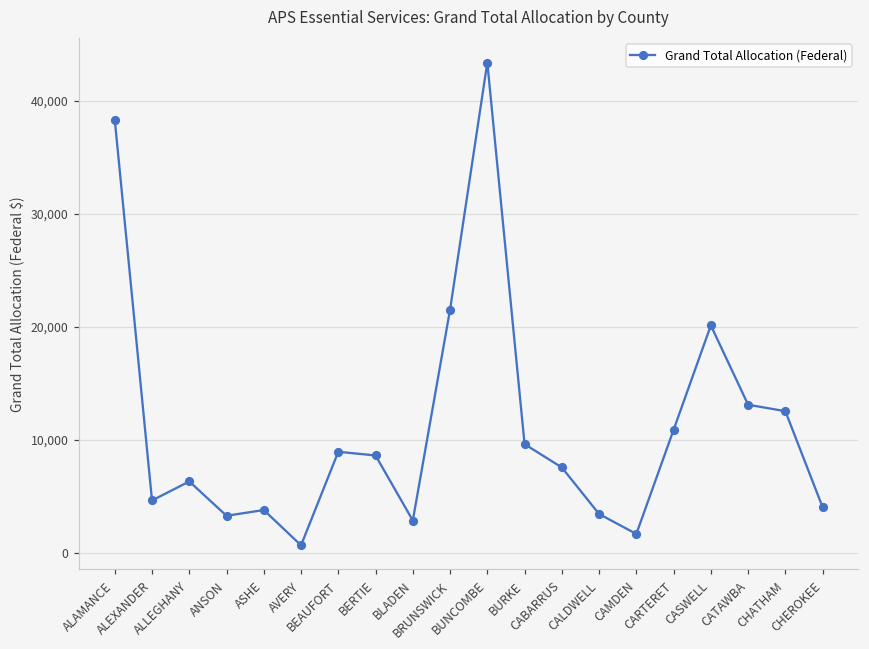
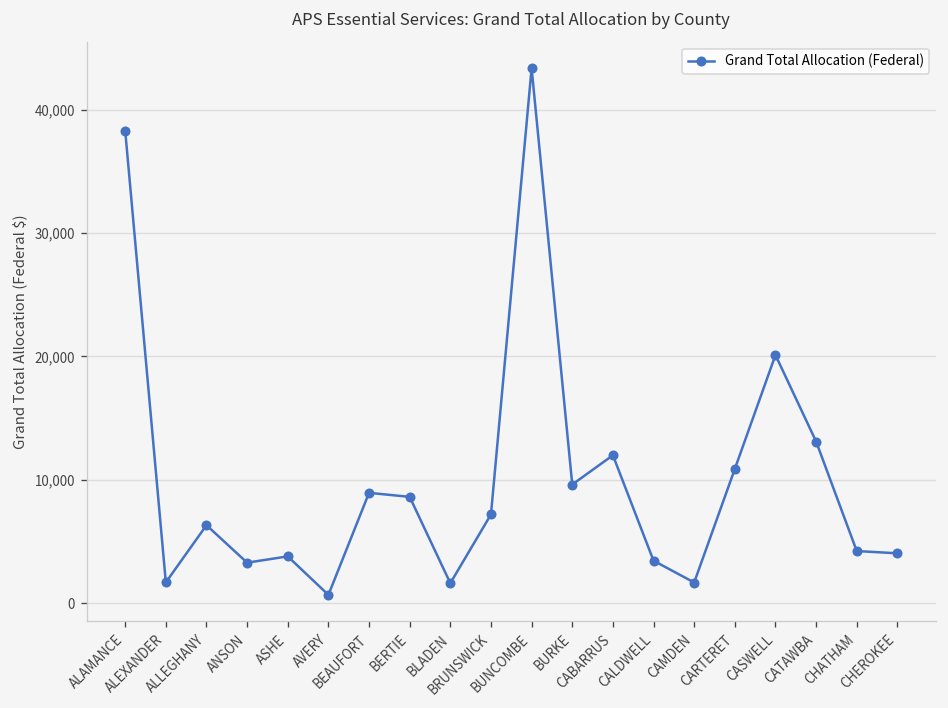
ALEXANDER: 4,600 -> 1,700
BLADEN: 2,900 -> 1,600
BRUNSWICK: 21,500 -> 7,200
CABARRUS: 7,600 -> 12,000
CHATHAM: 12,500 -> 4,200
